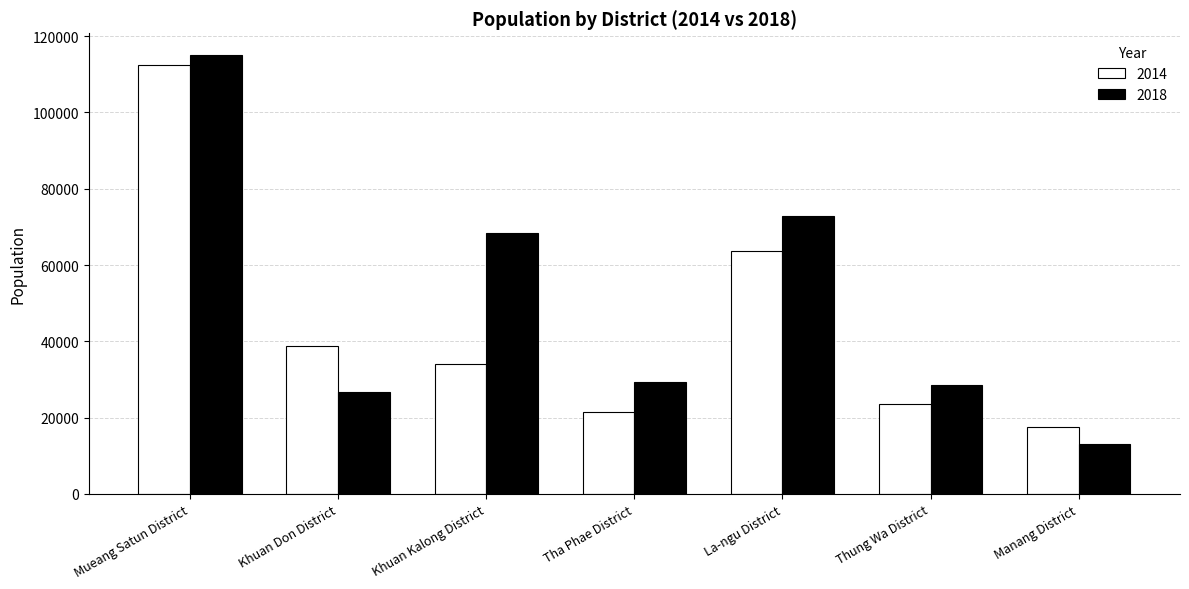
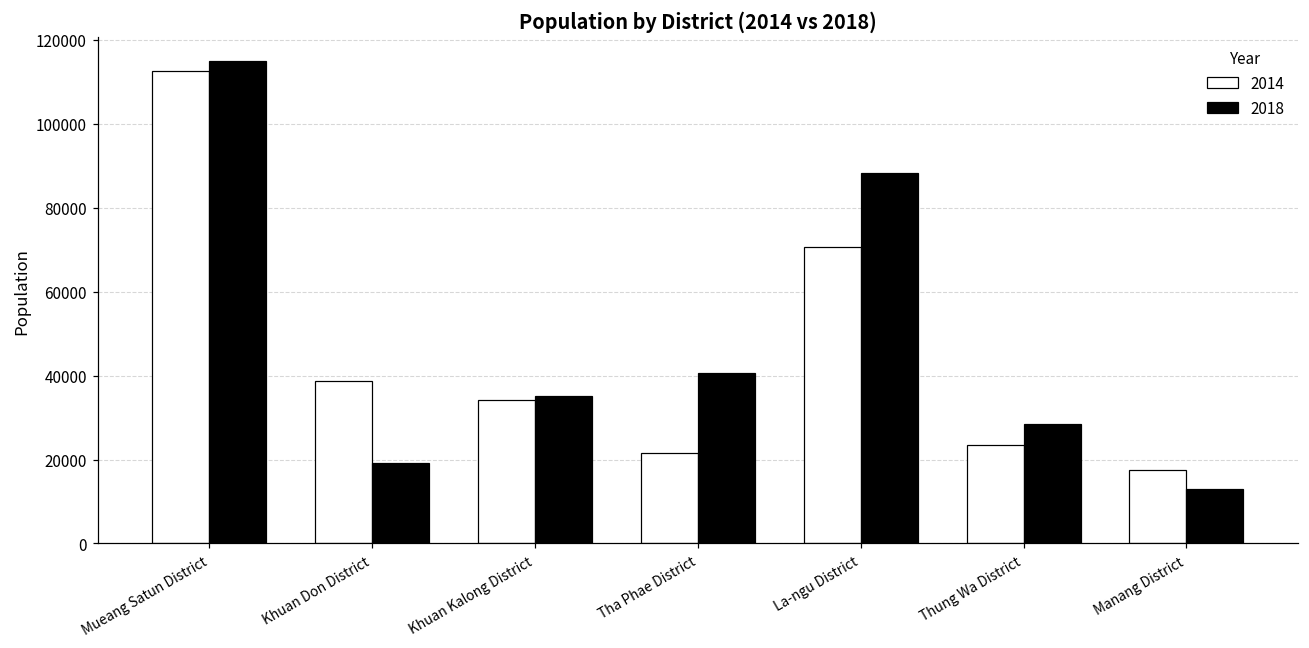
2018, Khuan Don District: 27000 -> 19000
2018, Khuan Kalong District: 68000 -> 35000
2018, Tha Phae District: 29000 -> 41000
2014, La-ngu District: 64000 -> 71000
2018, La-ngu District: 73000 -> 88000
